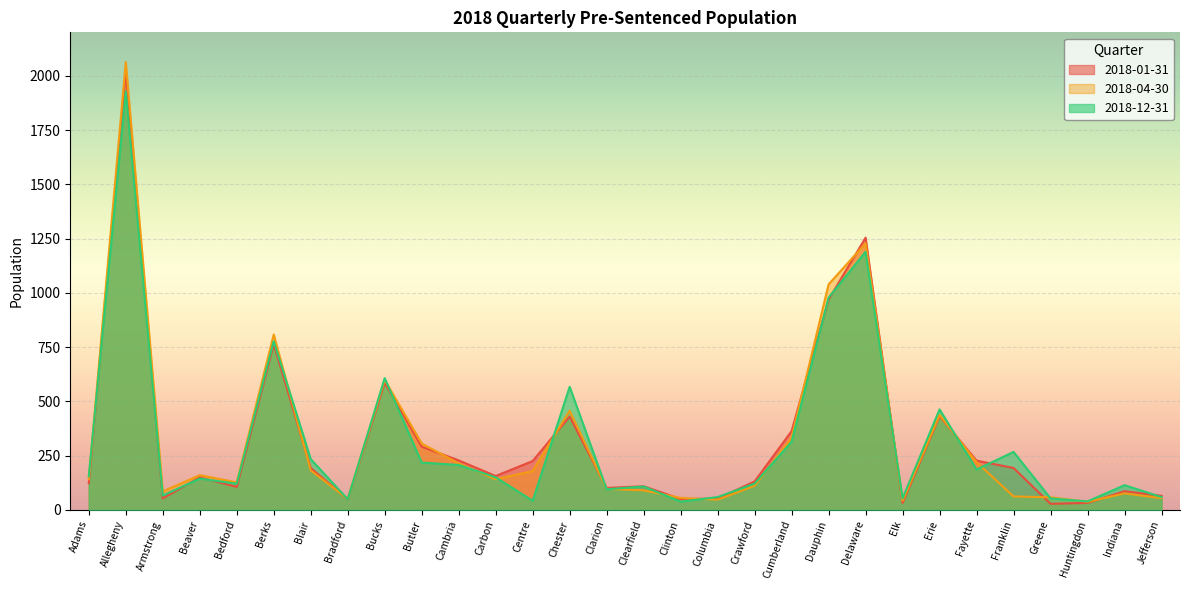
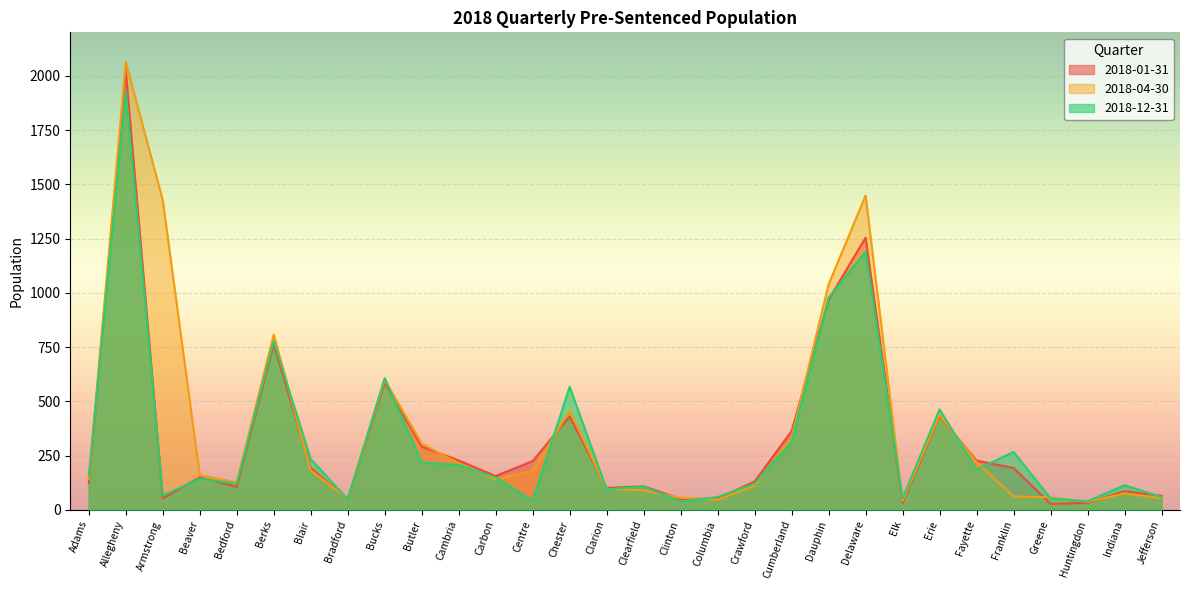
2018-04-30, Armstrong: 90 -> 1430
2018-04-30, Delaware: 1230 -> 1450
